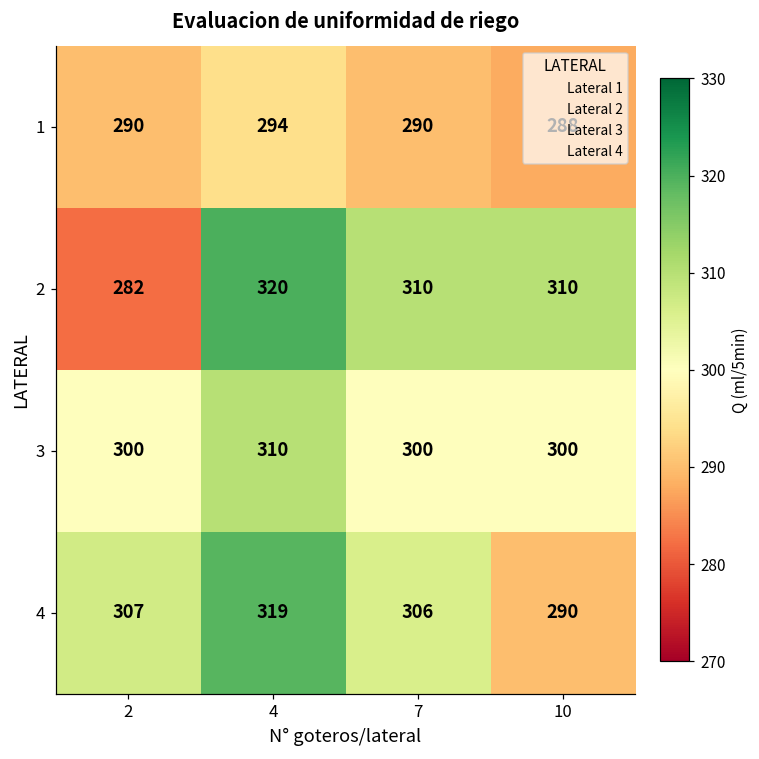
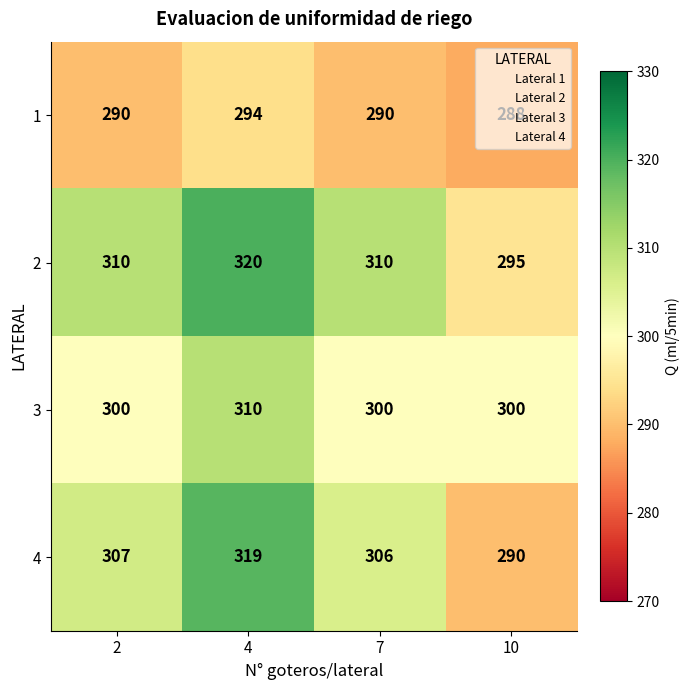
2, 2: 282 -> 310
2, 10: 310 -> 295
